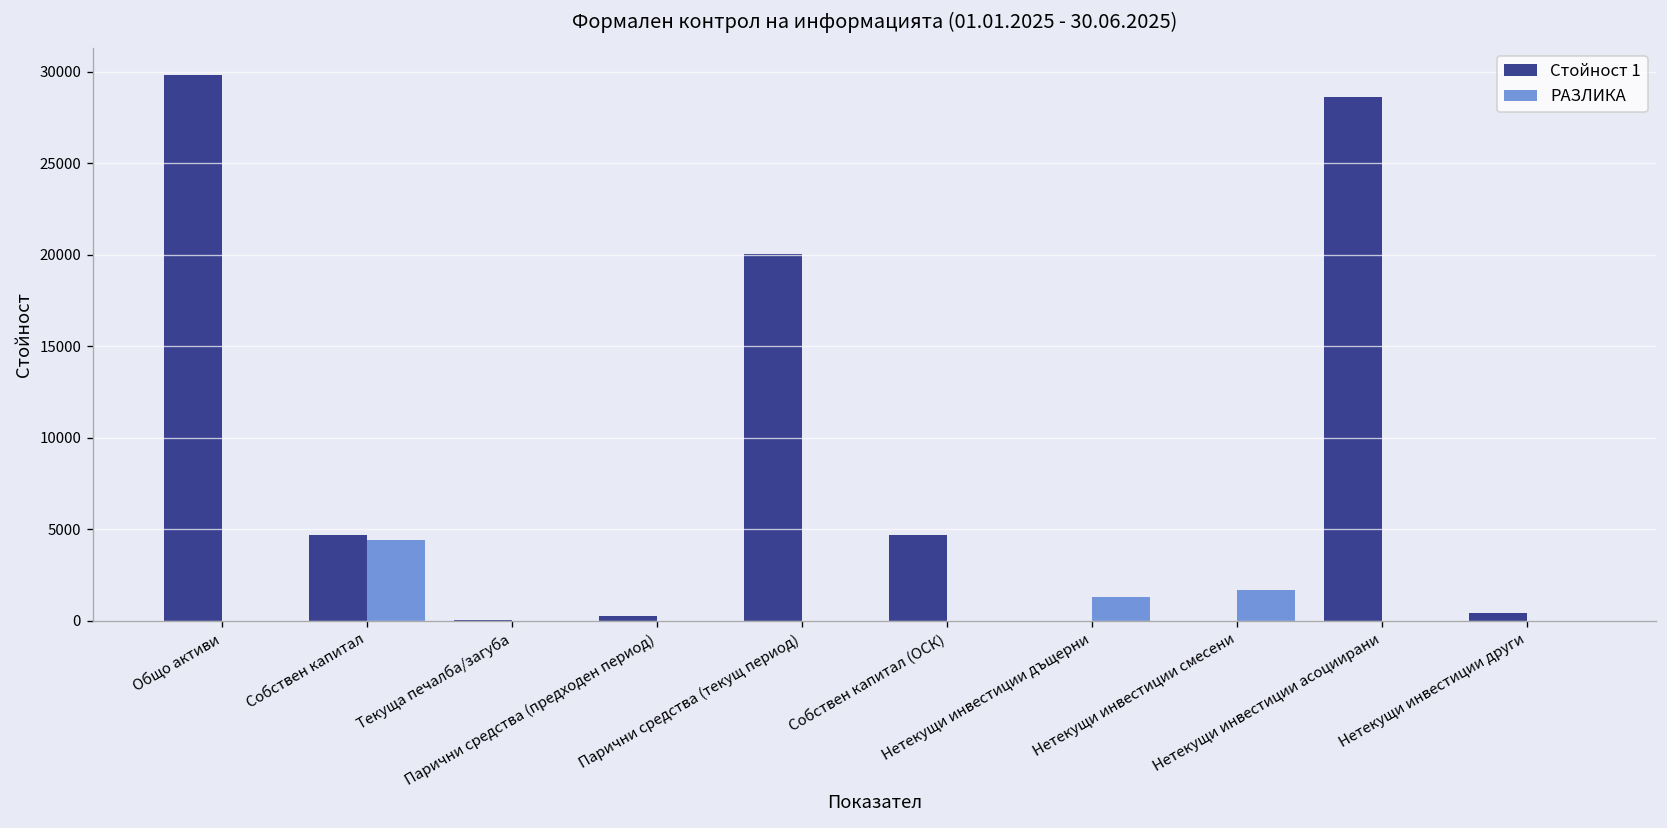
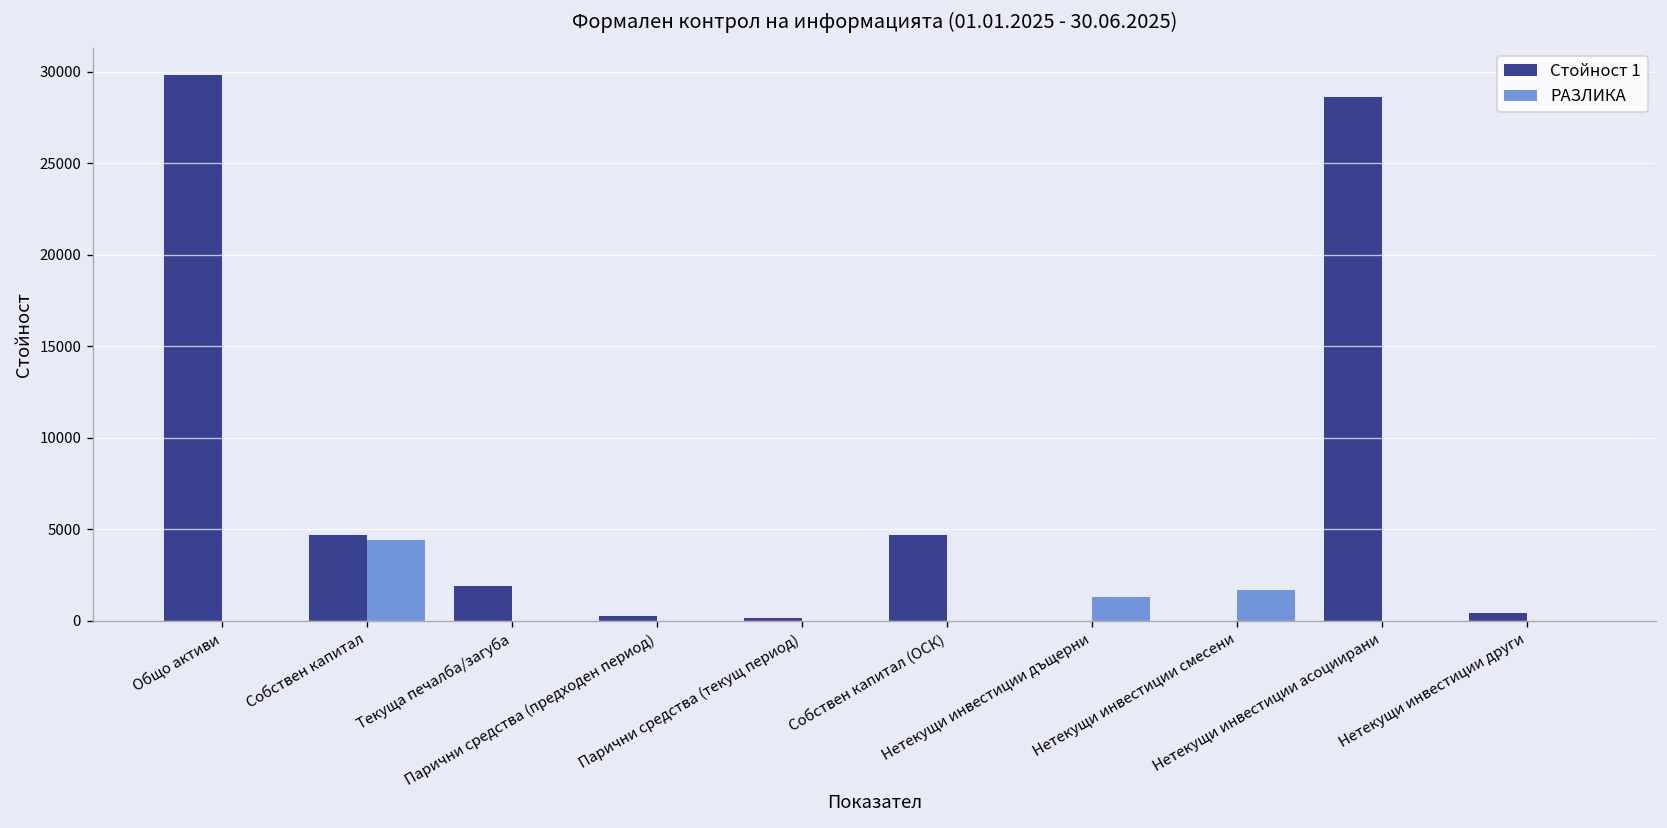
Стойност 1, Текуща печалба/загуба: 0 -> 1900
Стойност 1, Парични средства (текущ период): 20000 -> 200
